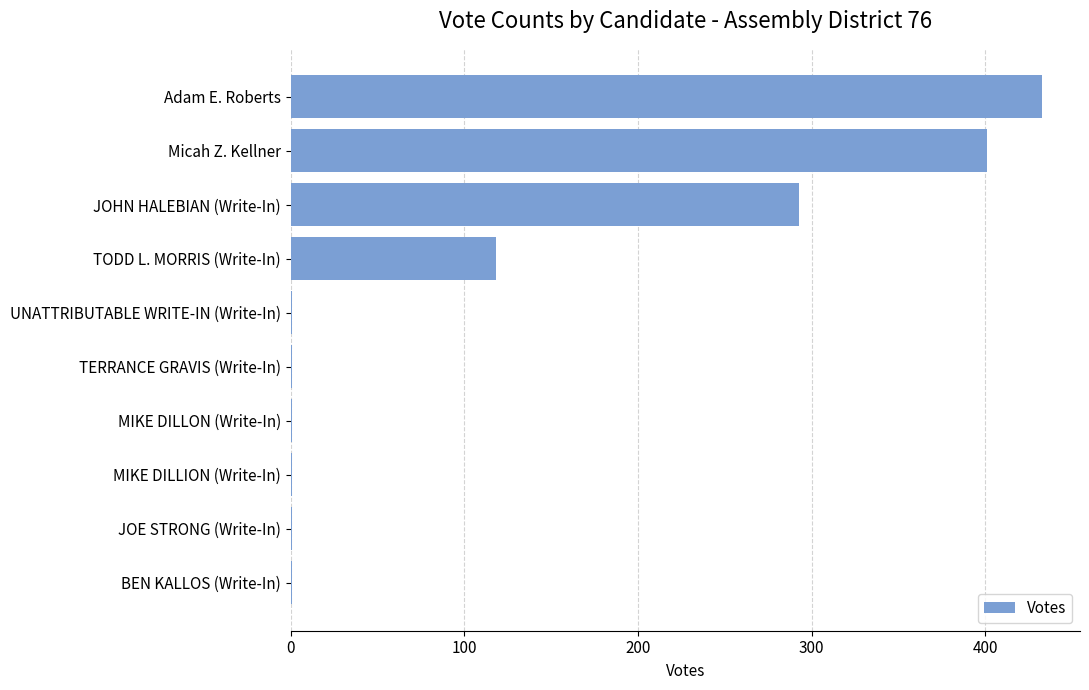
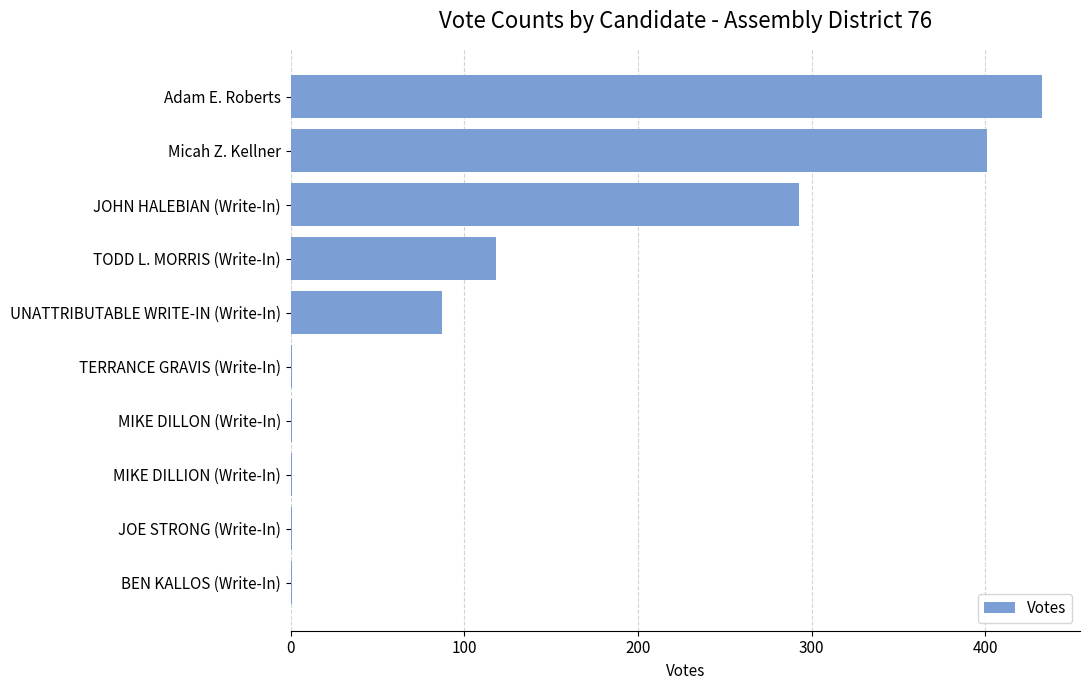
UNATTRIBUTABLE WRITE-IN (Write-In): 1 -> 87
